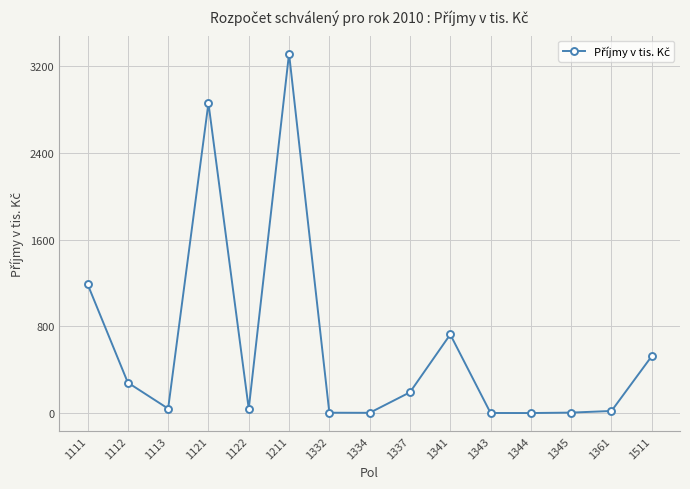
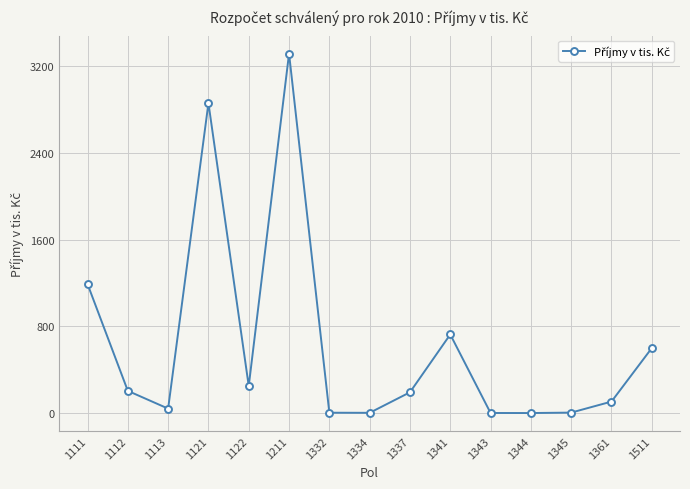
1112: 280 -> 210
1122: 40 -> 250
1361: 20 -> 110
1511: 530 -> 600
